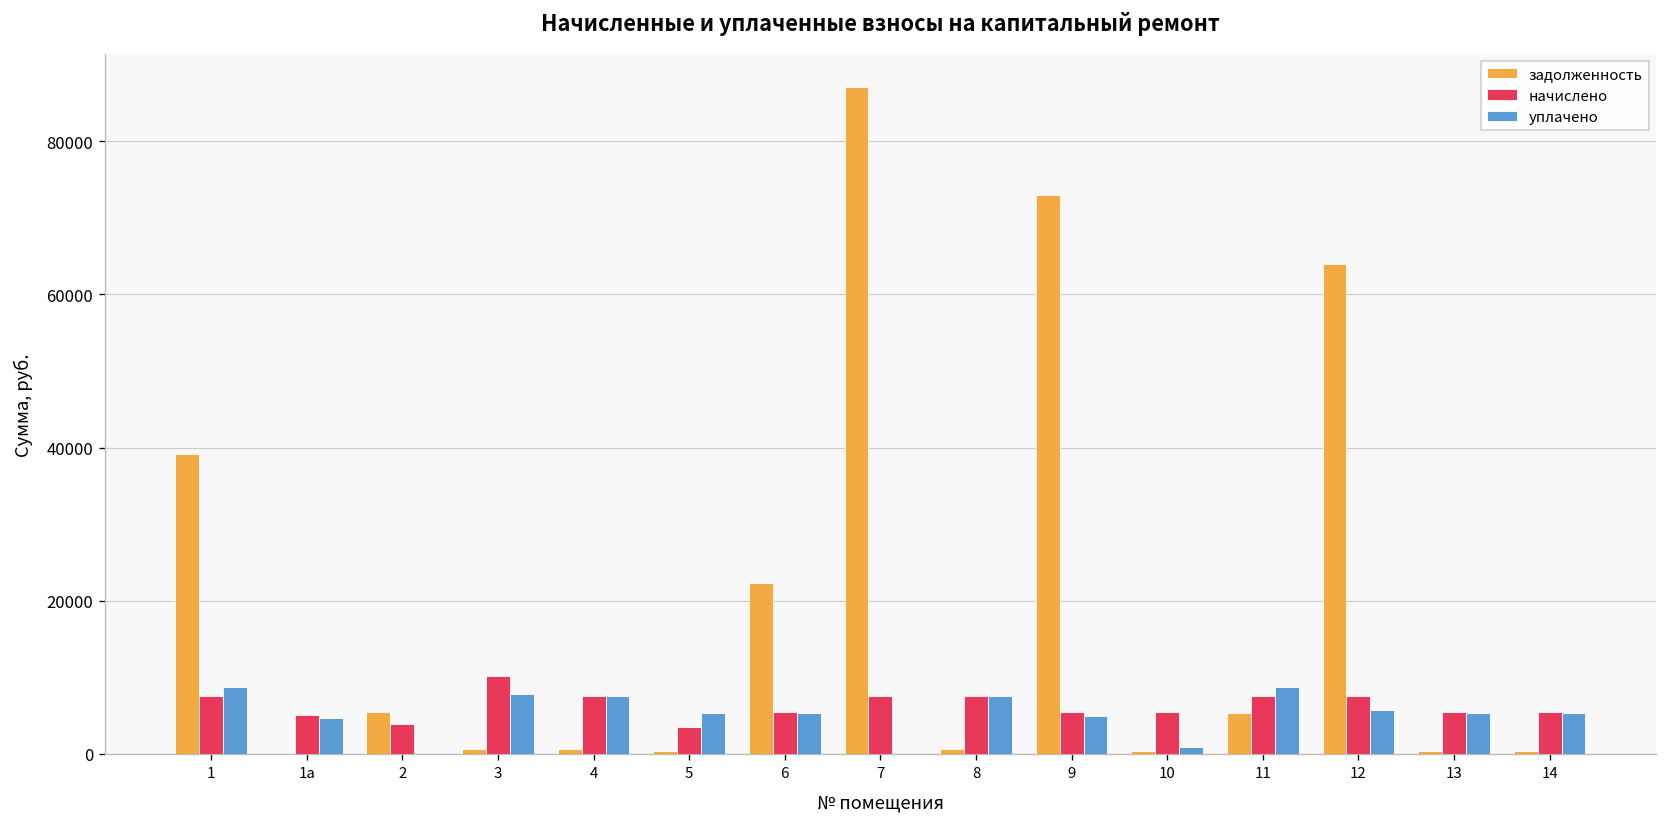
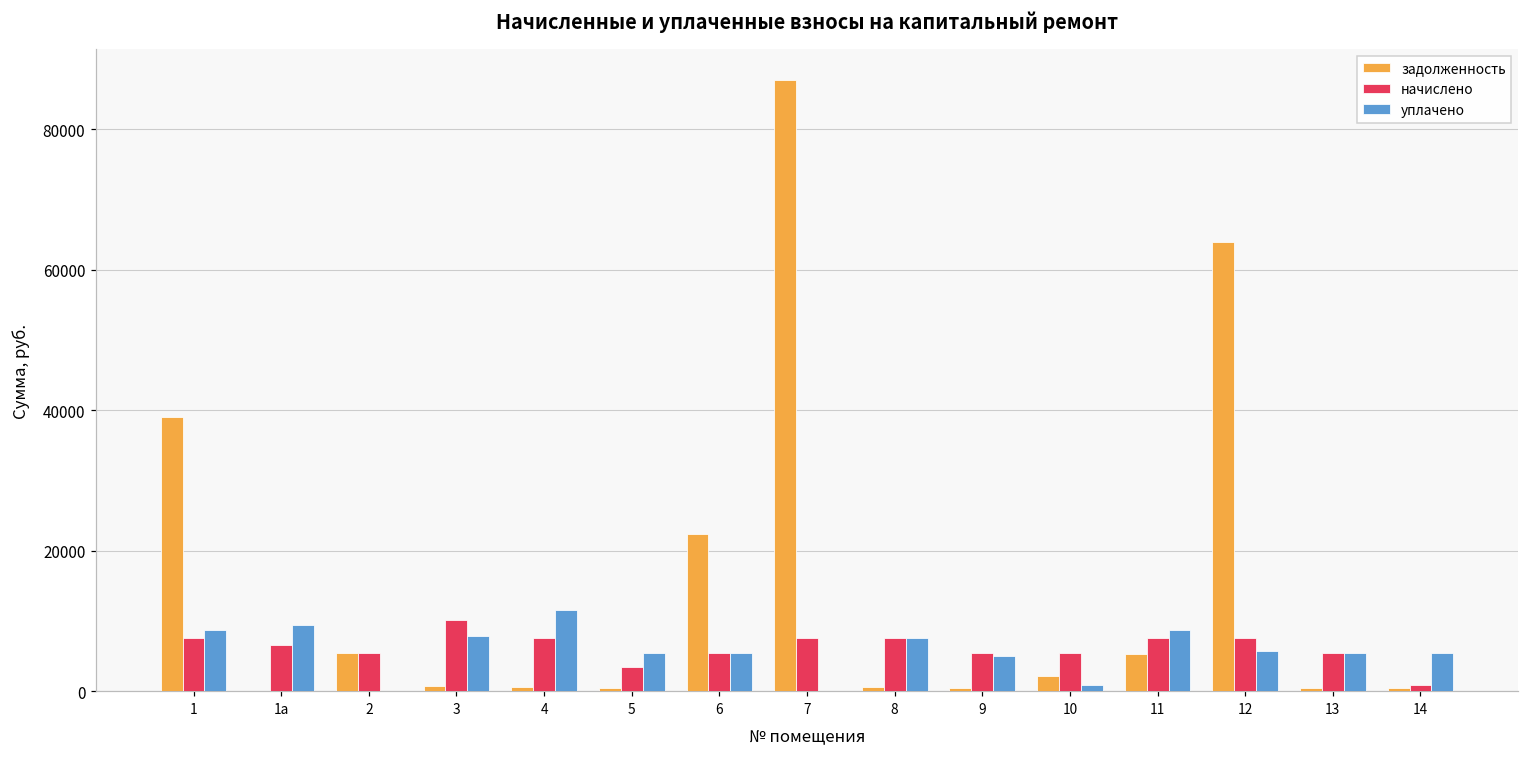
начислено, 1а: 5000 -> 7000
уплачено, 1а: 5000 -> 9000
начислено, 2: 4000 -> 5000
уплачено, 4: 8000 -> 12000
задолженность, 9: 73000 -> 0
задолженность, 10: 0 -> 2000
начислено, 14: 5000 -> 1000
